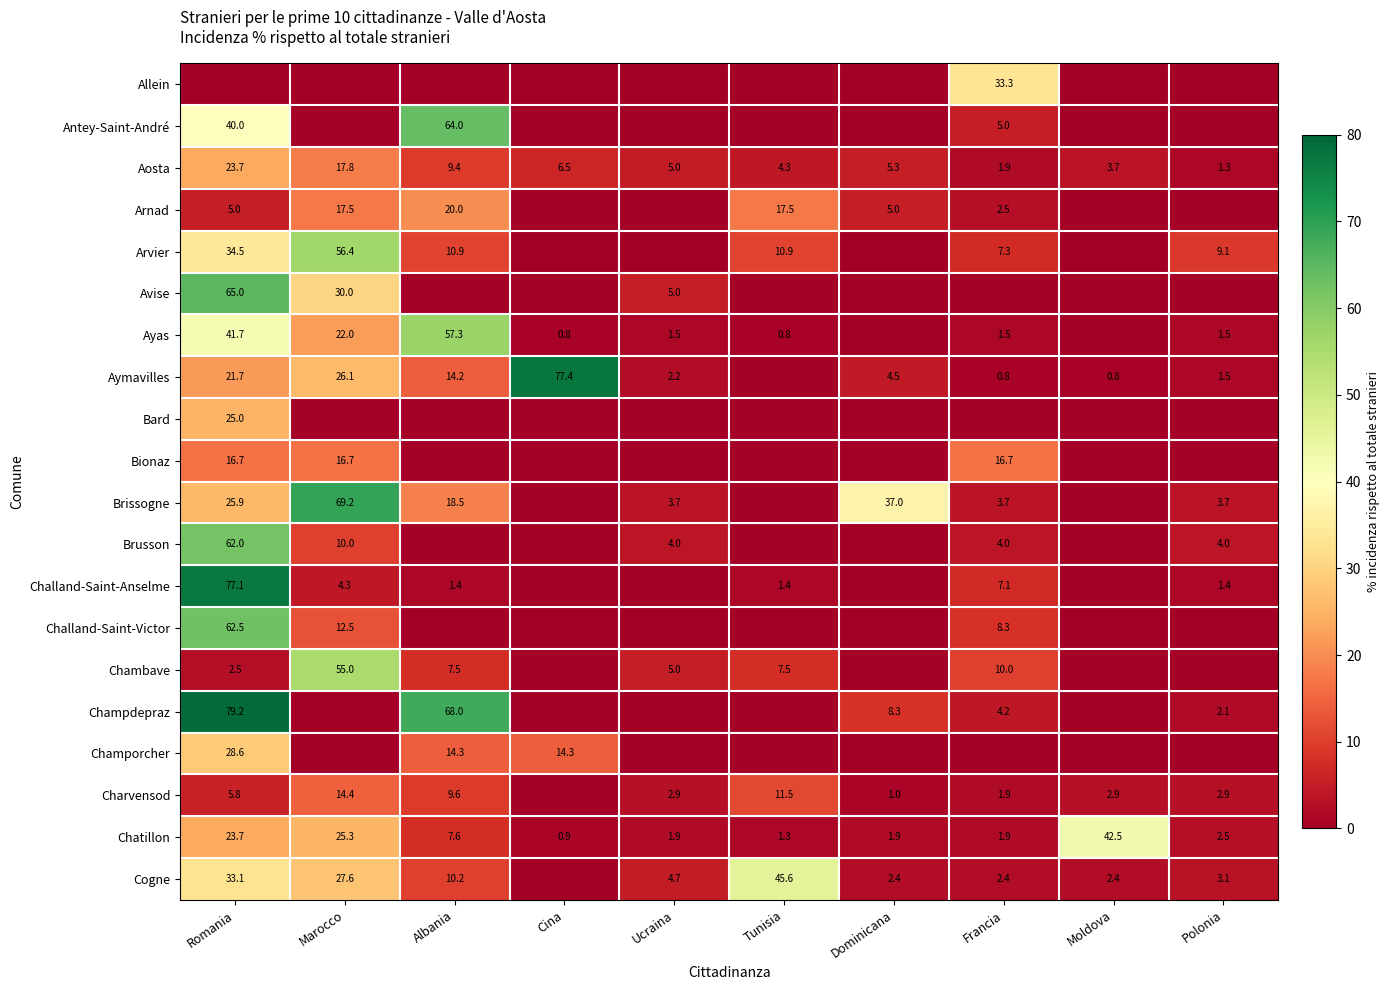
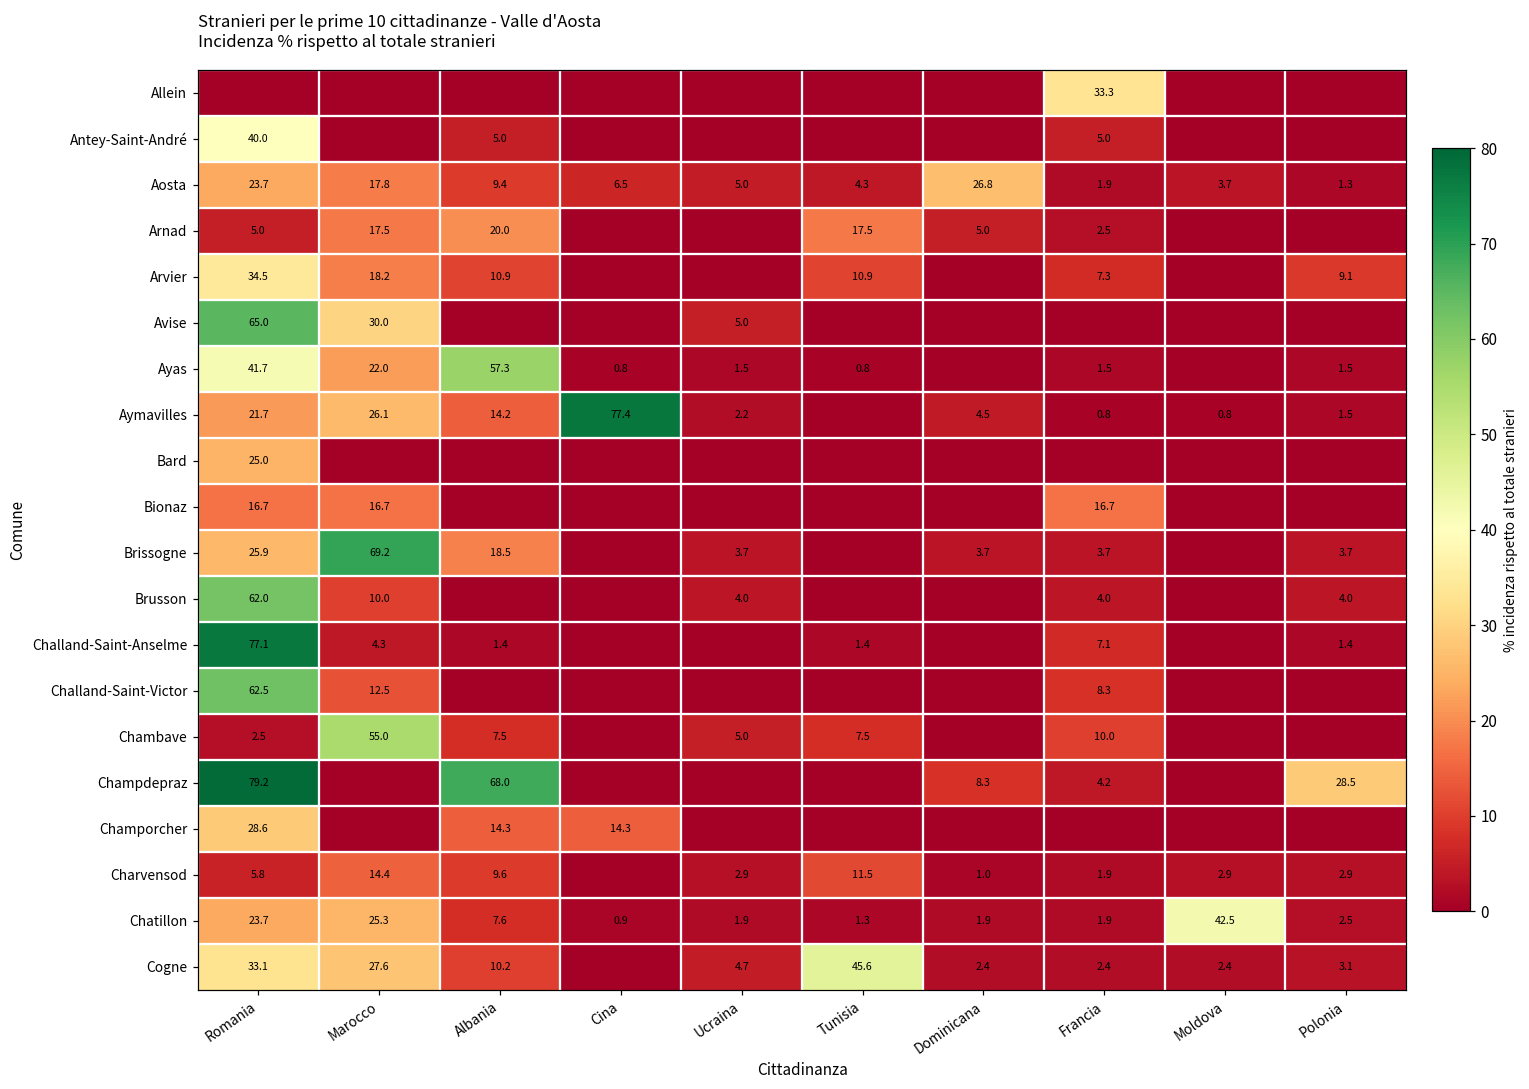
Antey-Saint-André, Albania: 64.0 -> 5.0
Aosta, Dominicana: 5.3 -> 26.8
Arvier, Marocco: 56.4 -> 18.2
Brissogne, Dominicana: 37.0 -> 3.7
Champdepraz, Polonia: 2.1 -> 28.5
